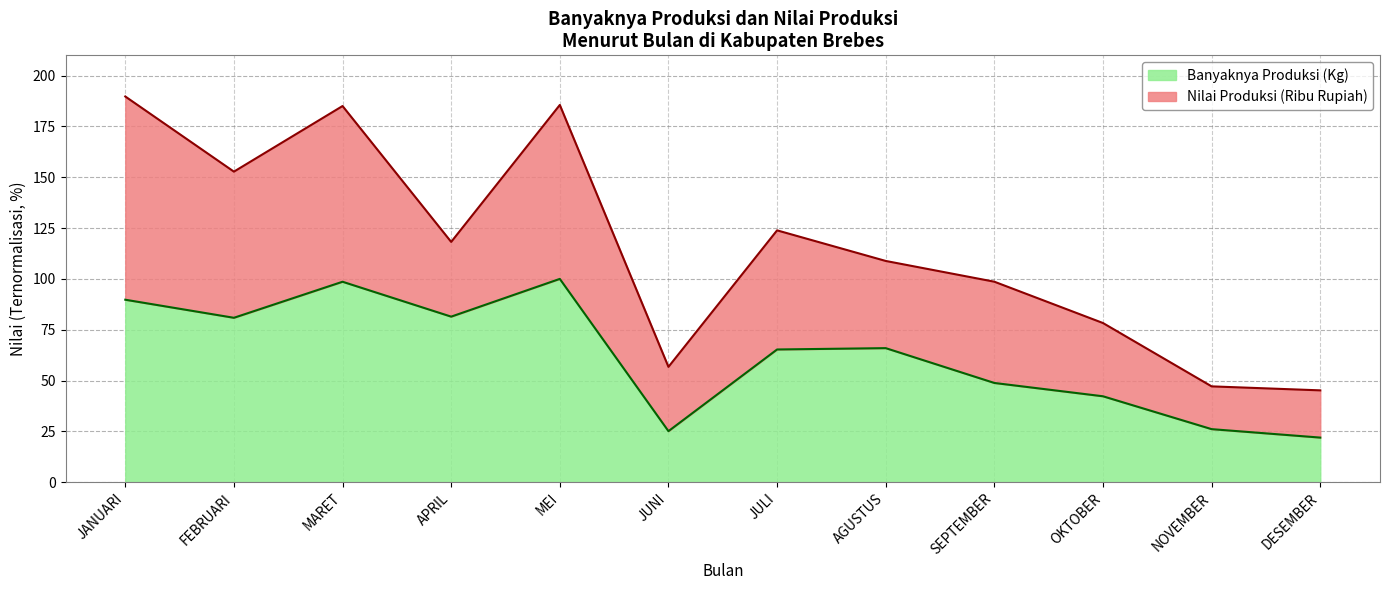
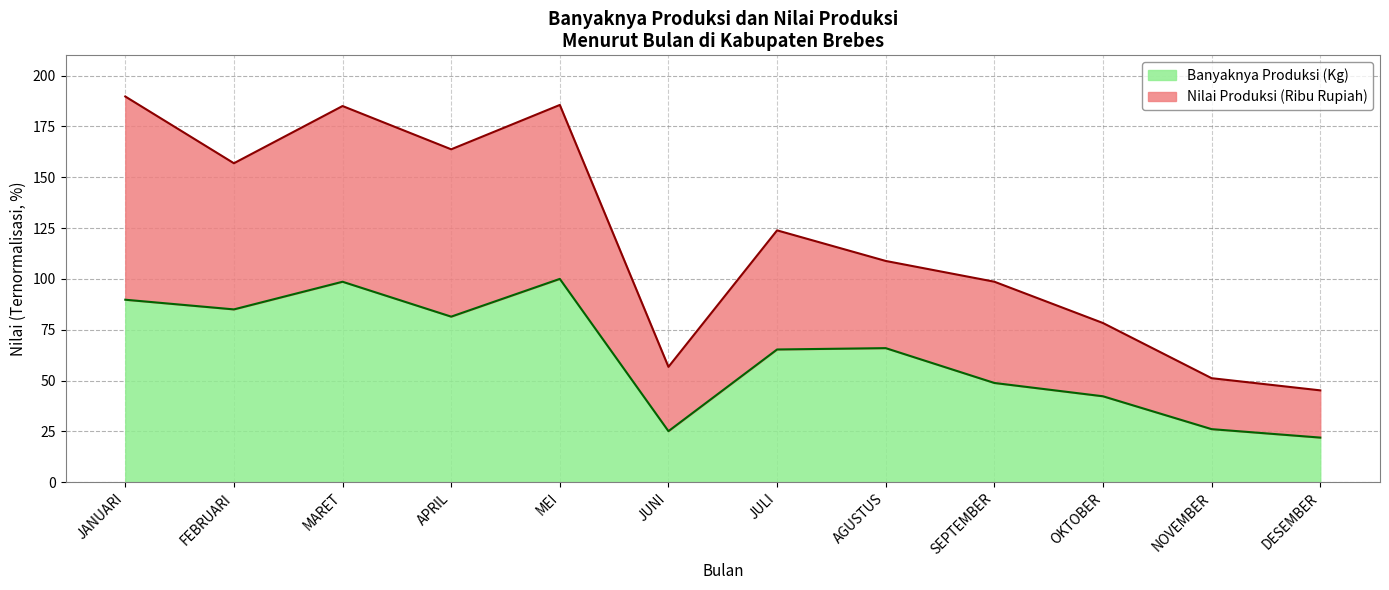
Banyaknya Produksi (Kg), FEBRUARI: 81 -> 85
Nilai Produksi (Ribu Rupiah), APRIL: 37 -> 82
Nilai Produksi (Ribu Rupiah), NOVEMBER: 21 -> 25
